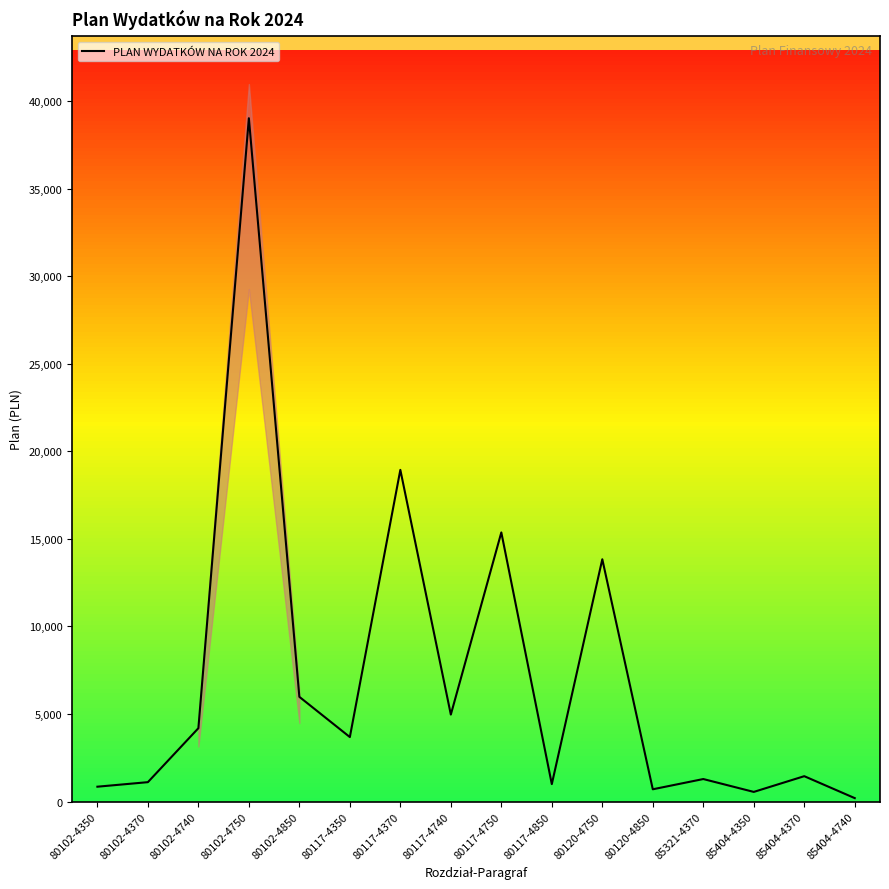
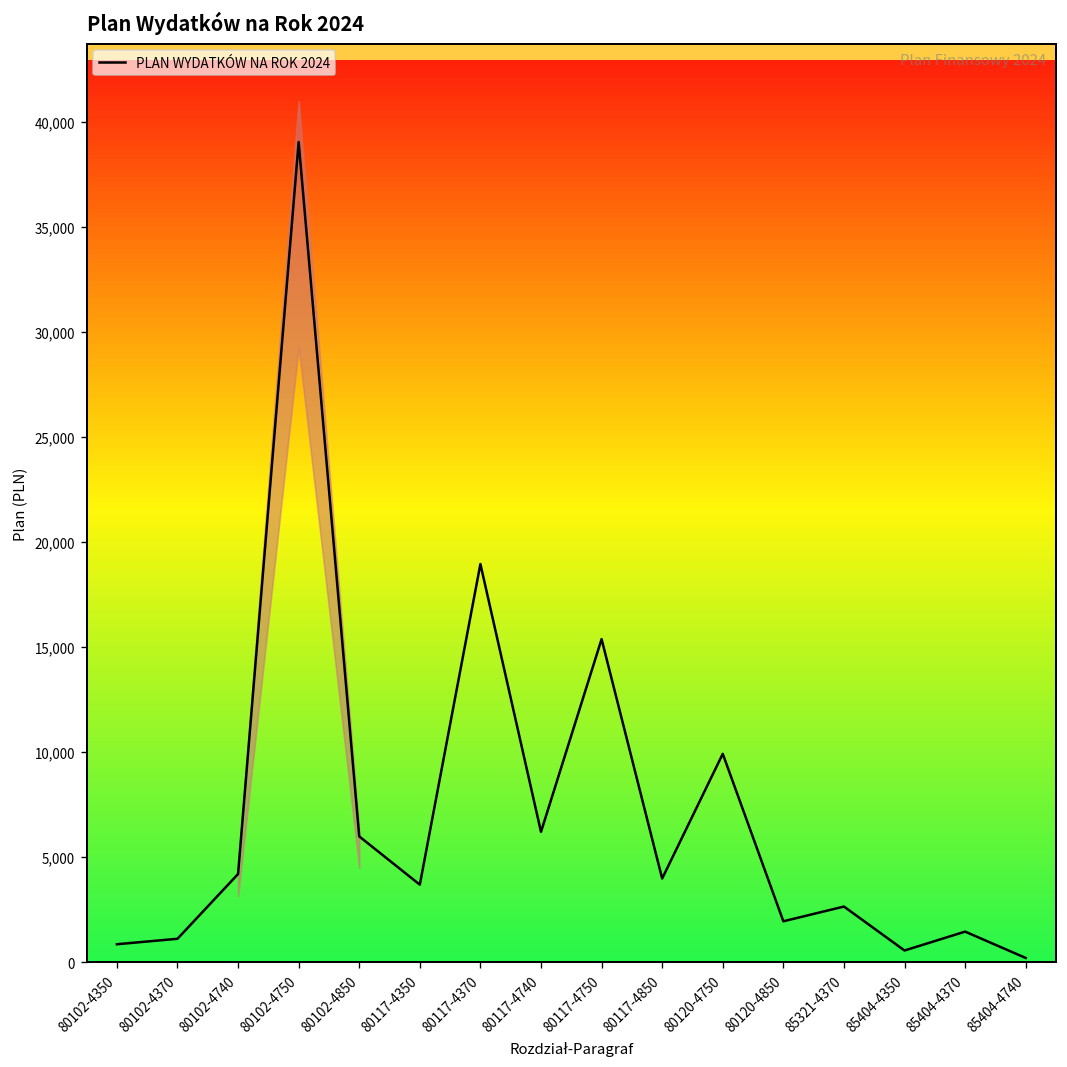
PLAN WYDATKÓW NA ROK 2024, 80117-4740: 5,000 -> 6,200
PLAN WYDATKÓW NA ROK 2024, 80117-4850: 1,000 -> 4,000
PLAN WYDATKÓW NA ROK 2024, 80120-4750: 13,800 -> 9,900
PLAN WYDATKÓW NA ROK 2024, 80120-4850: 700 -> 1,900
PLAN WYDATKÓW NA ROK 2024, 85321-4370: 1,300 -> 2,600
